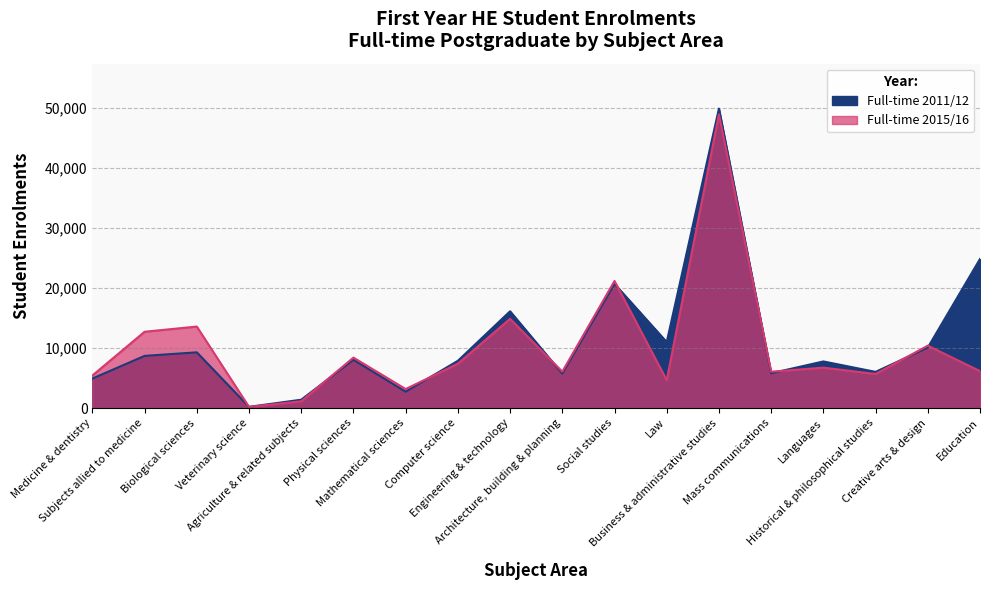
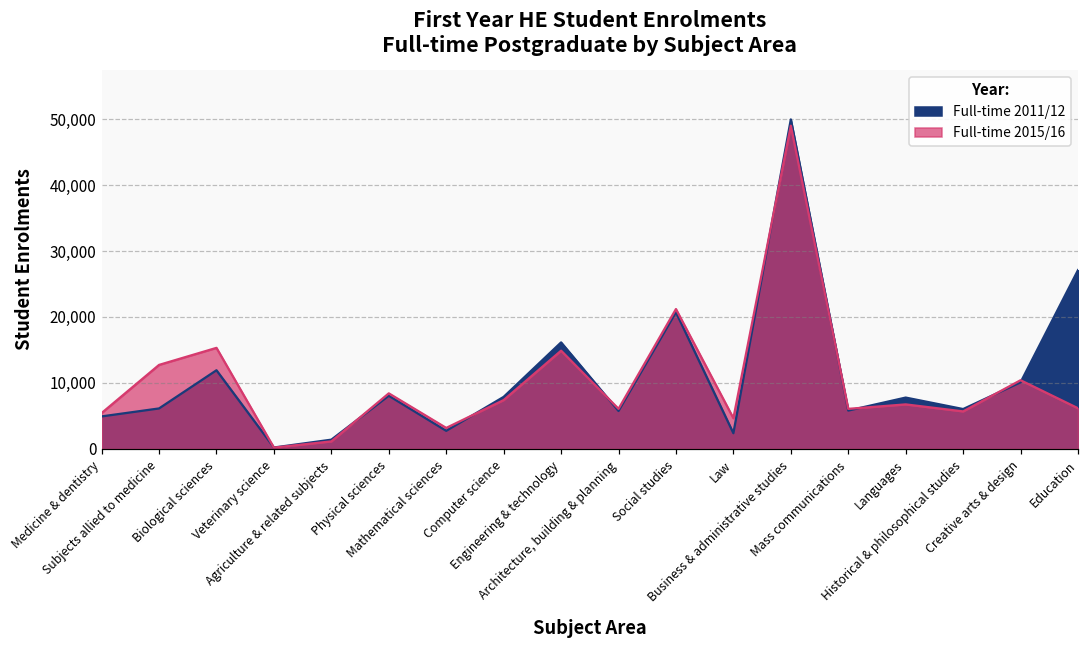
Full-time 2011/12, Subjects allied to medicine: 9,000 -> 6,000
Full-time 2011/12, Biological sciences: 9,000 -> 12,000
Full-time 2015/16, Biological sciences: 14,000 -> 15,000
Full-time 2011/12, Law: 11,000 -> 2,000
Full-time 2011/12, Education: 25,000 -> 27,000
